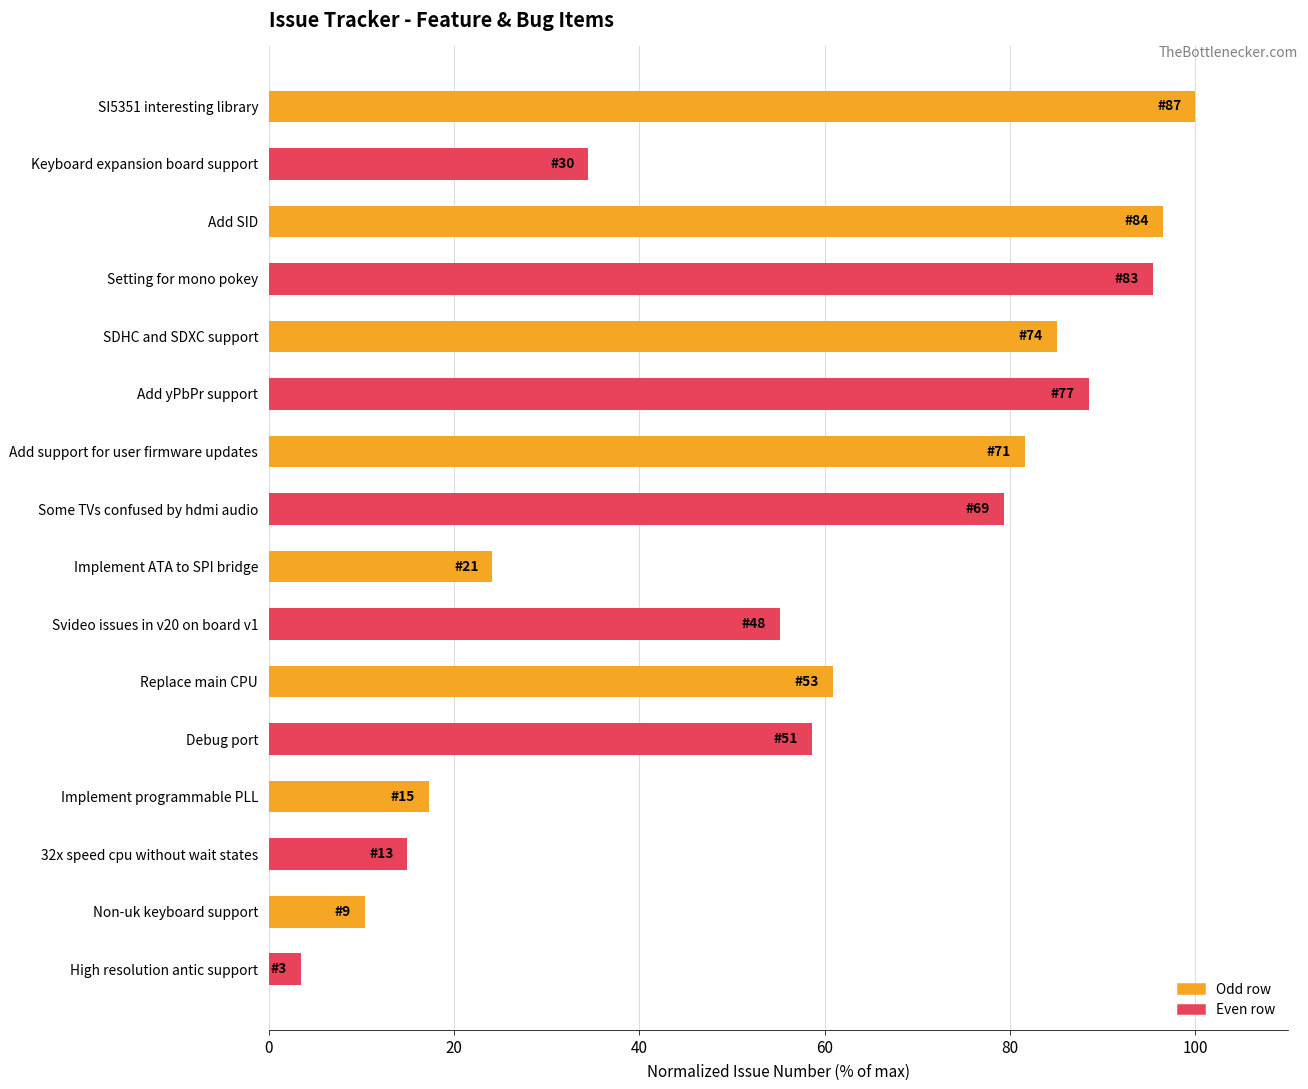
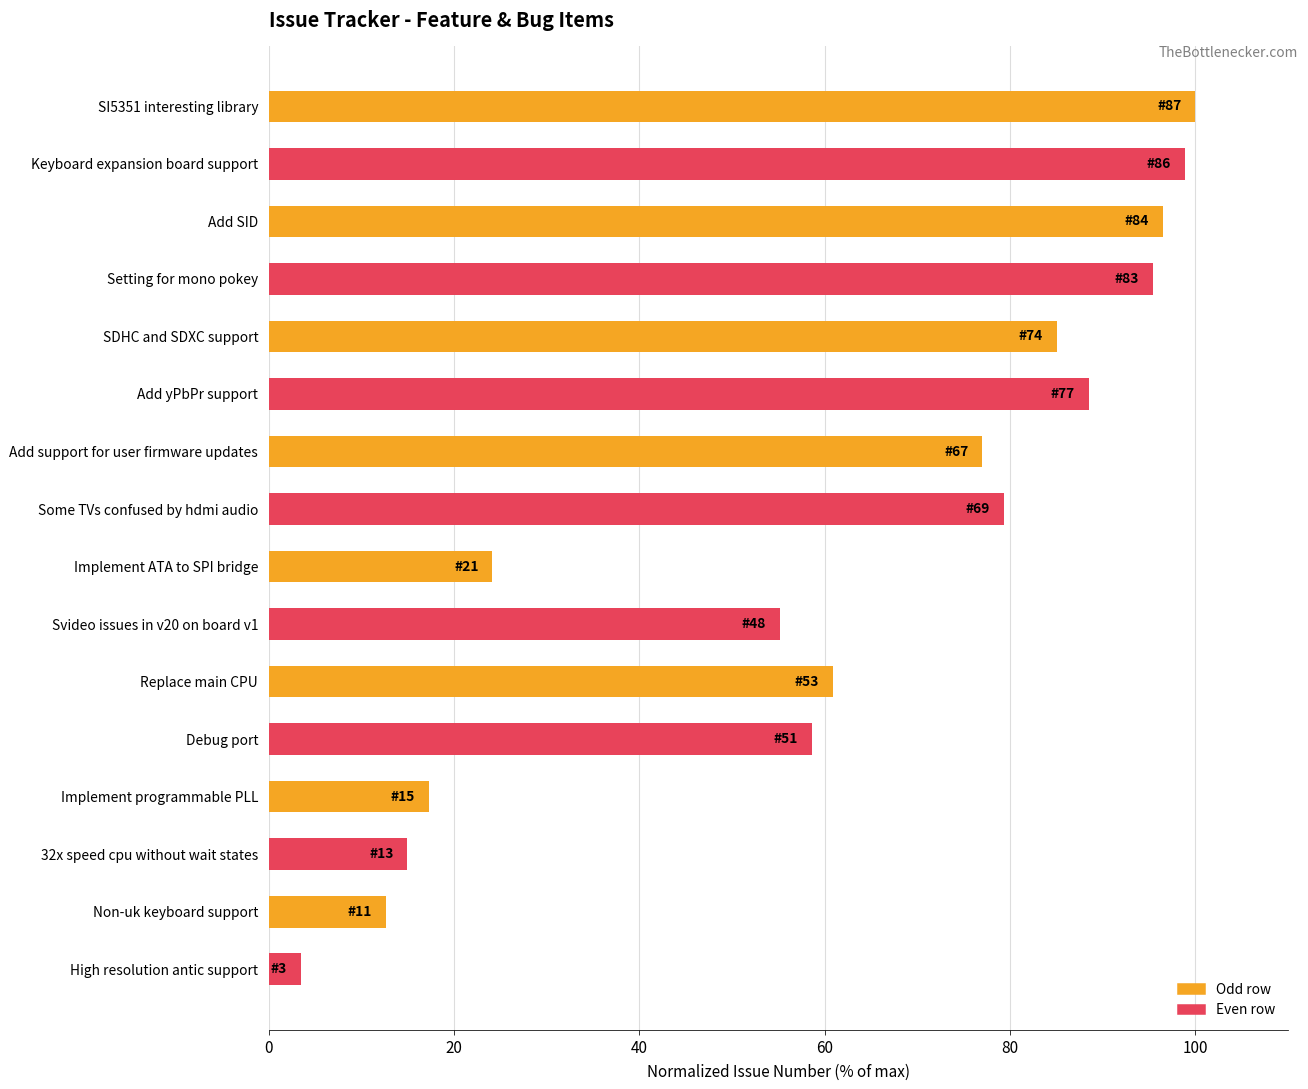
Keyboard expansion board support: 30 -> 86
Add support for user firmware updates: 71 -> 67
Non-uk keyboard support: 9 -> 11
